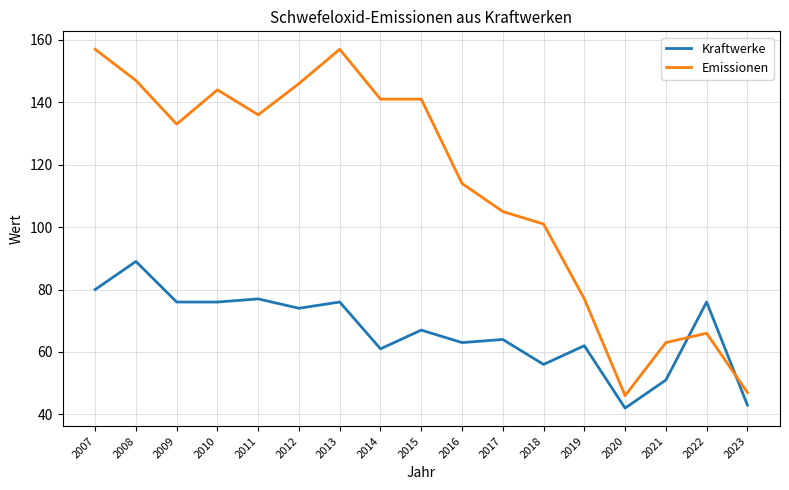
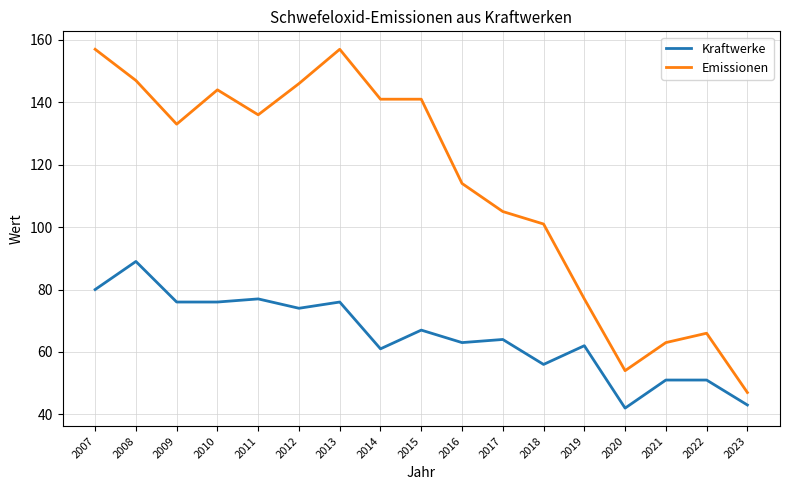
Emissionen, 2020: 46 -> 54
Kraftwerke, 2022: 76 -> 51
